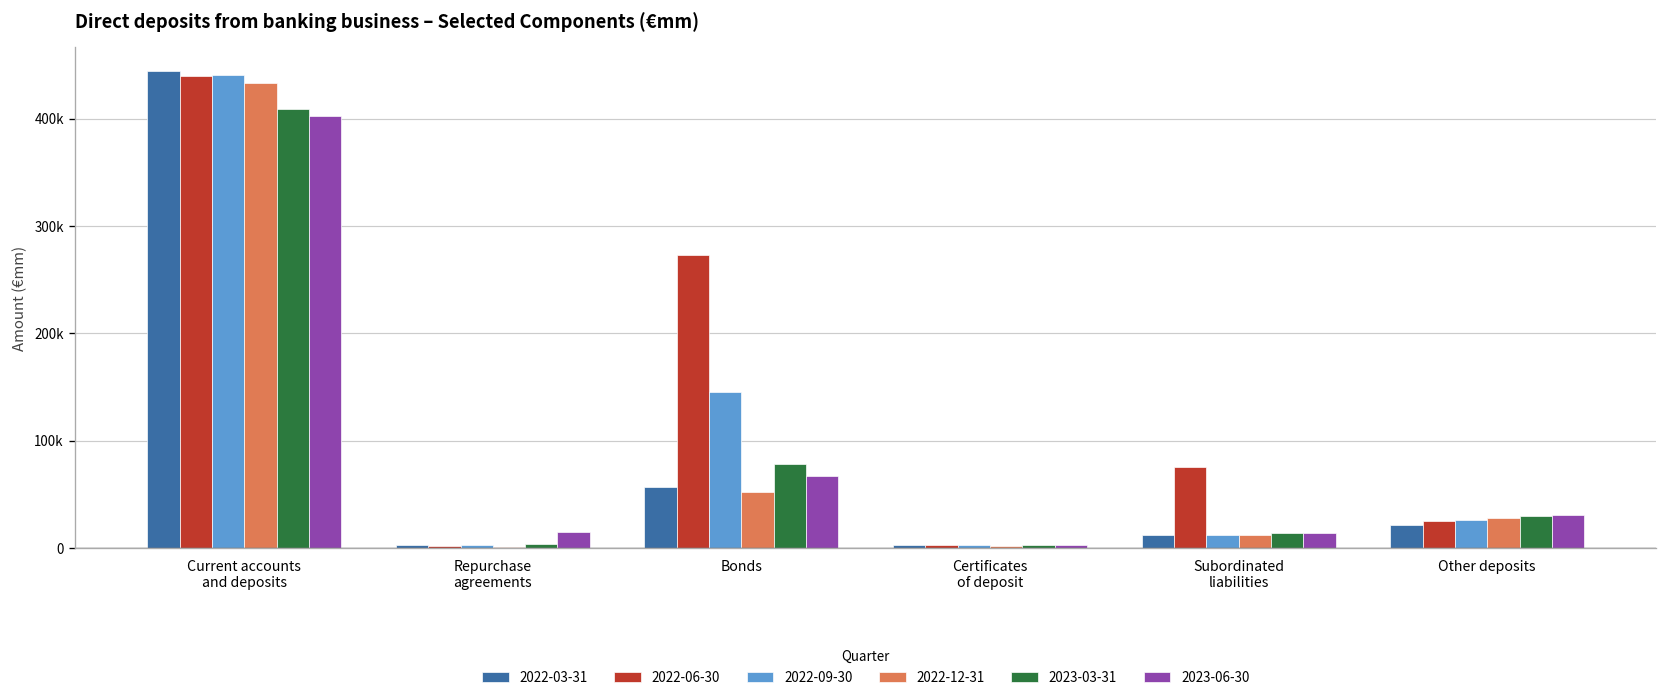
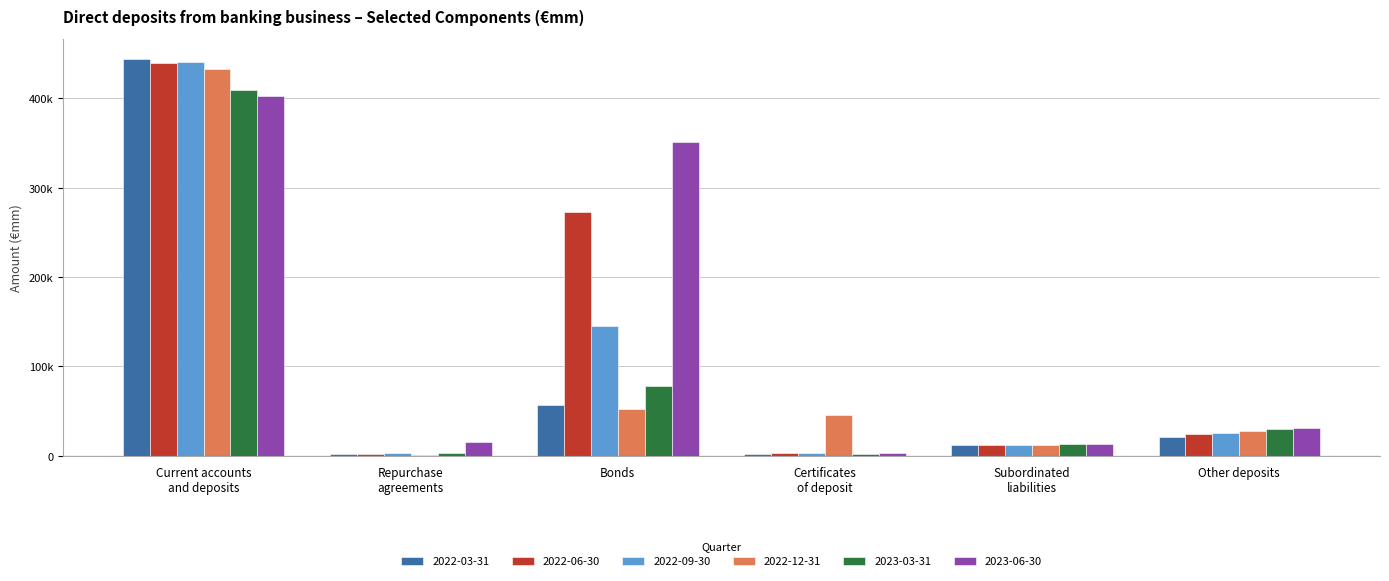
2023-06-30, Bonds: 70000 -> 350000
2022-12-31, Certificates of deposit: 0 -> 50000
2022-06-30, Subordinated liabilities: 80000 -> 10000
